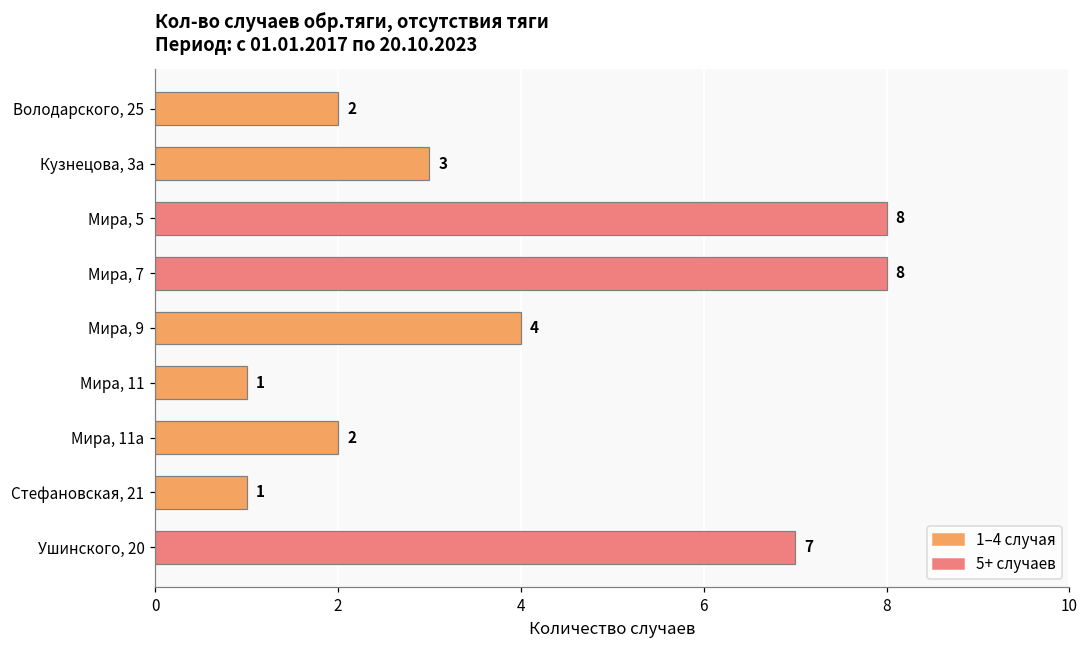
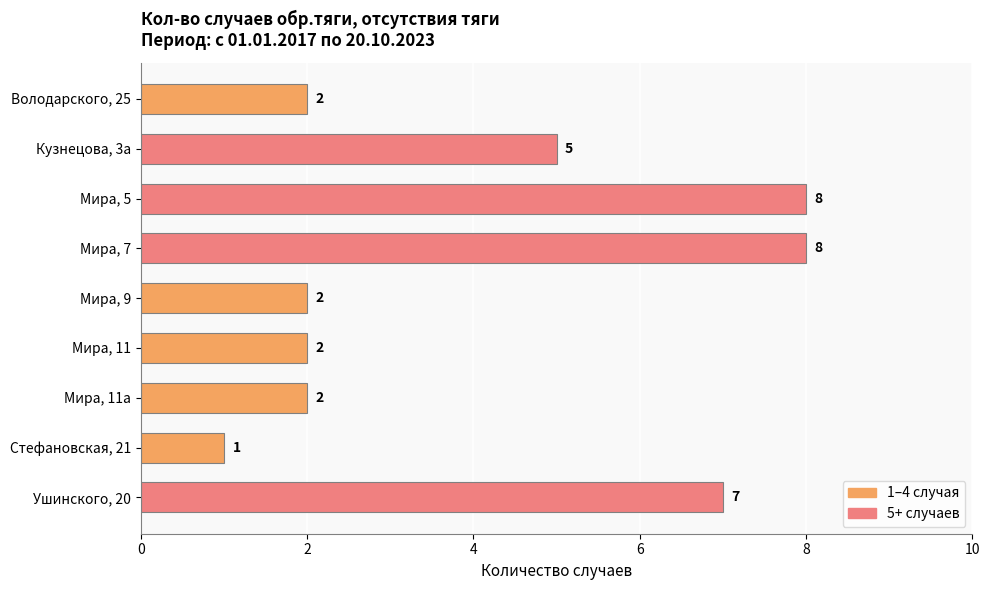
Кузнецова, 3а: 3 -> 5
Мира, 9: 4 -> 2
Мира, 11: 1 -> 2
